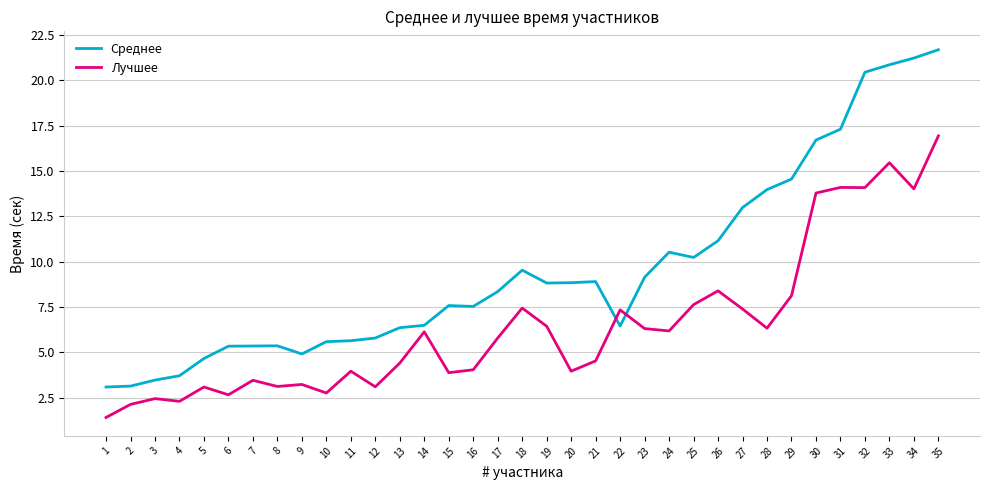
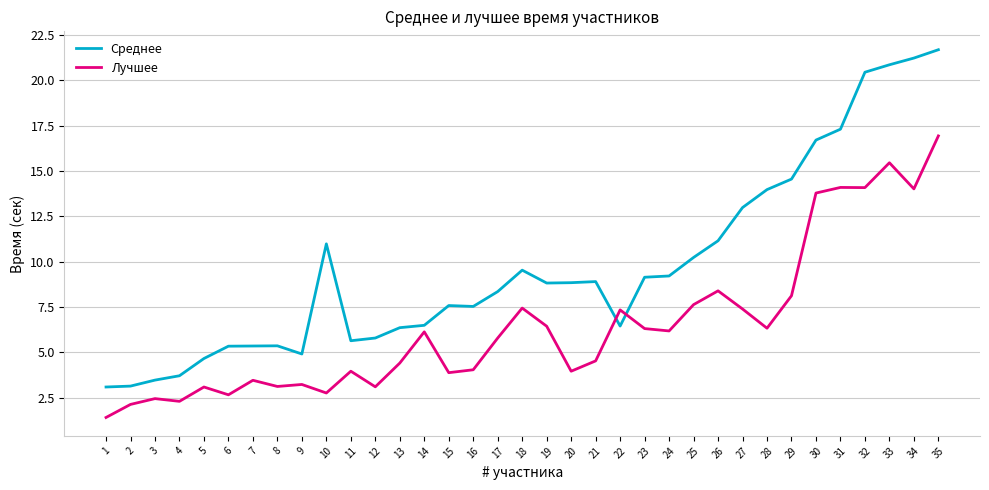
Среднее, 10: 5.6 -> 11.0
Среднее, 24: 10.5 -> 9.2
